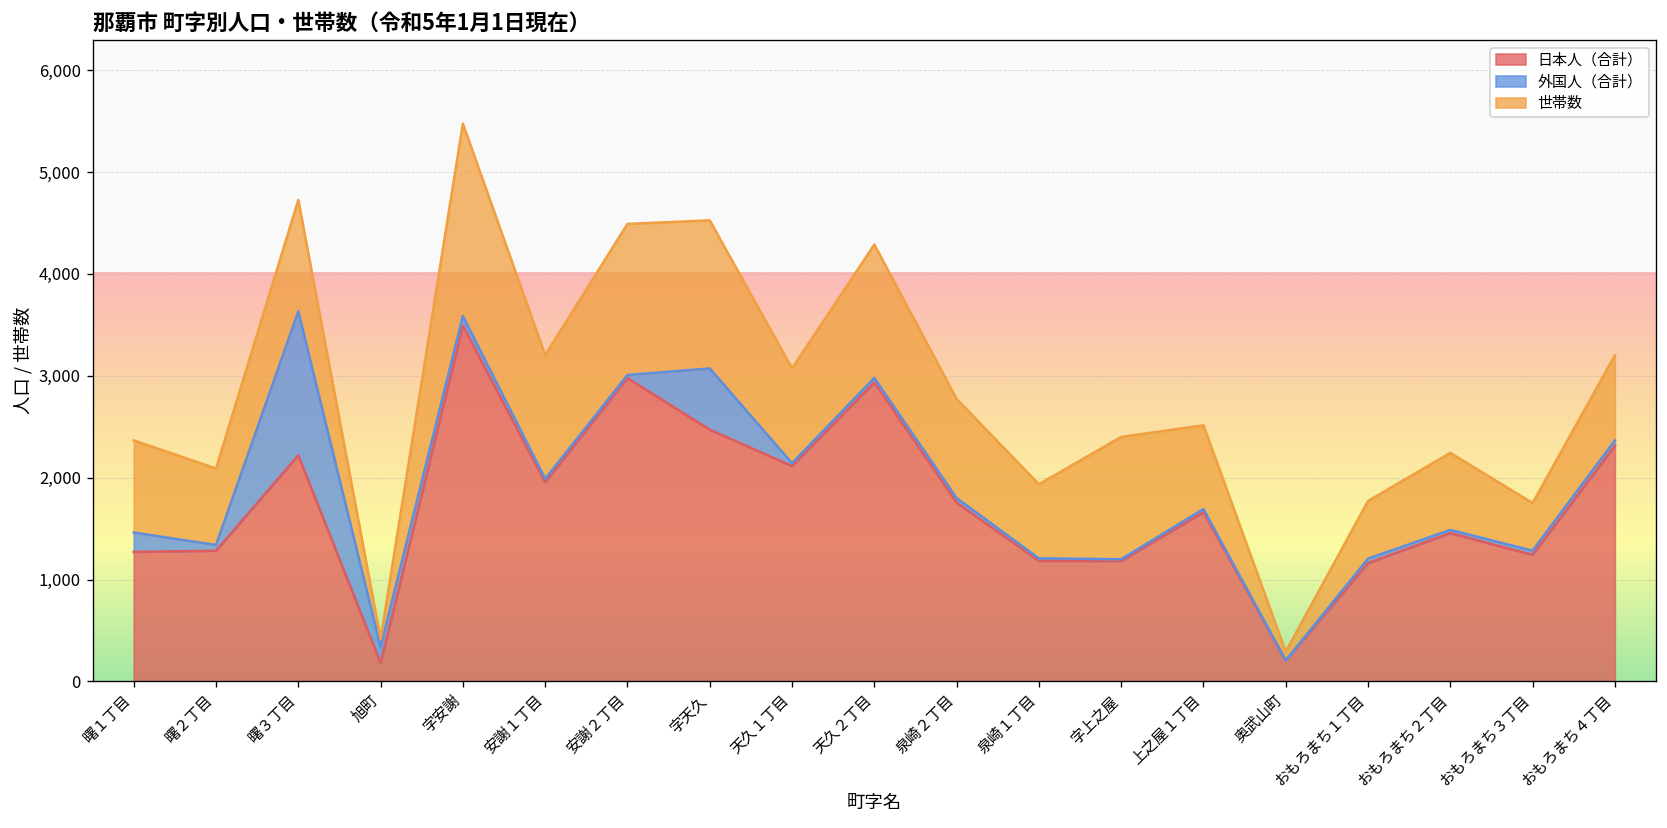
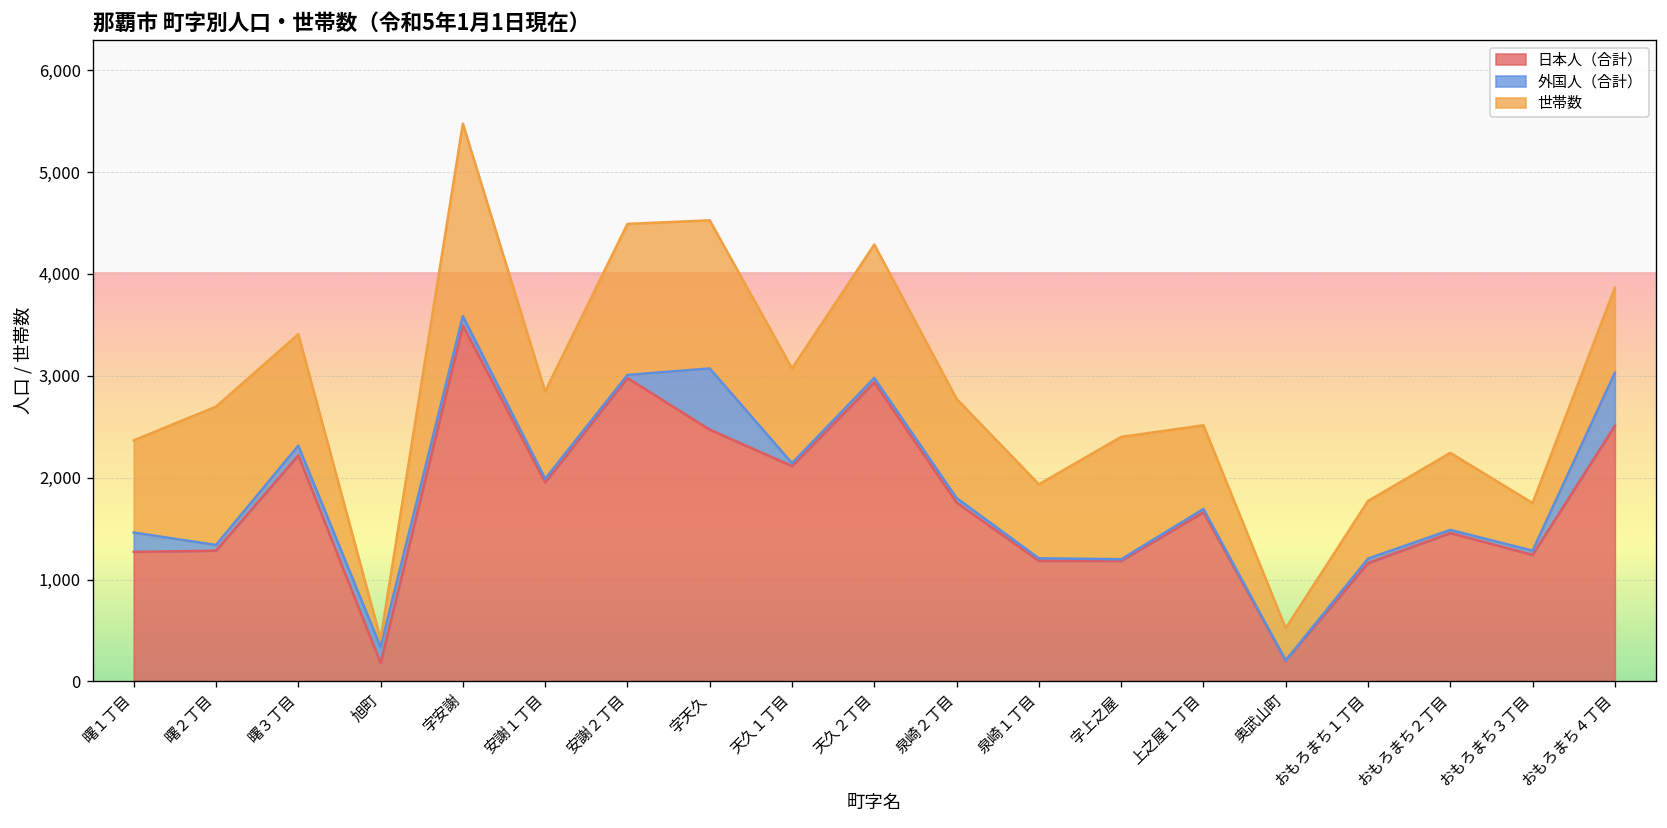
世帯数, 曙２丁目: 800 -> 1,400
外国人（合計）, 曙３丁目: 1,400 -> 100
世帯数, 安謝１丁目: 1,200 -> 900
世帯数, 奥武山町: 100 -> 300
日本人（合計）, おもろまち４丁目: 2,300 -> 2,500
外国人（合計）, おもろまち４丁目: 100 -> 500
